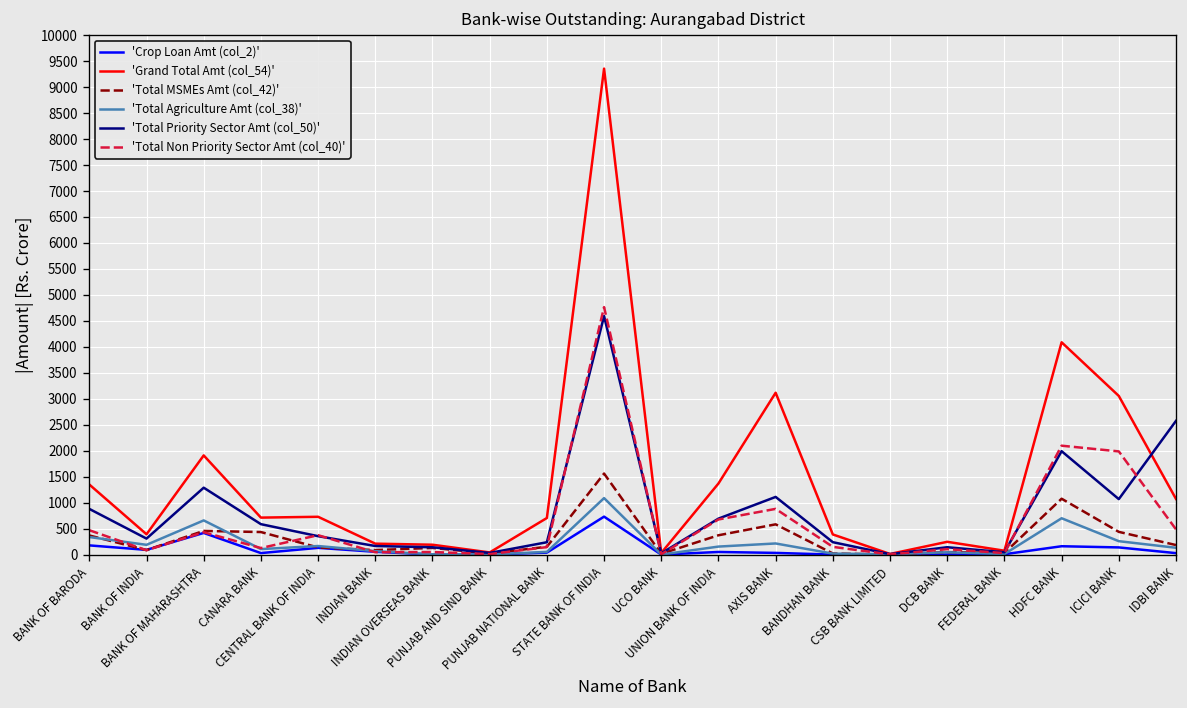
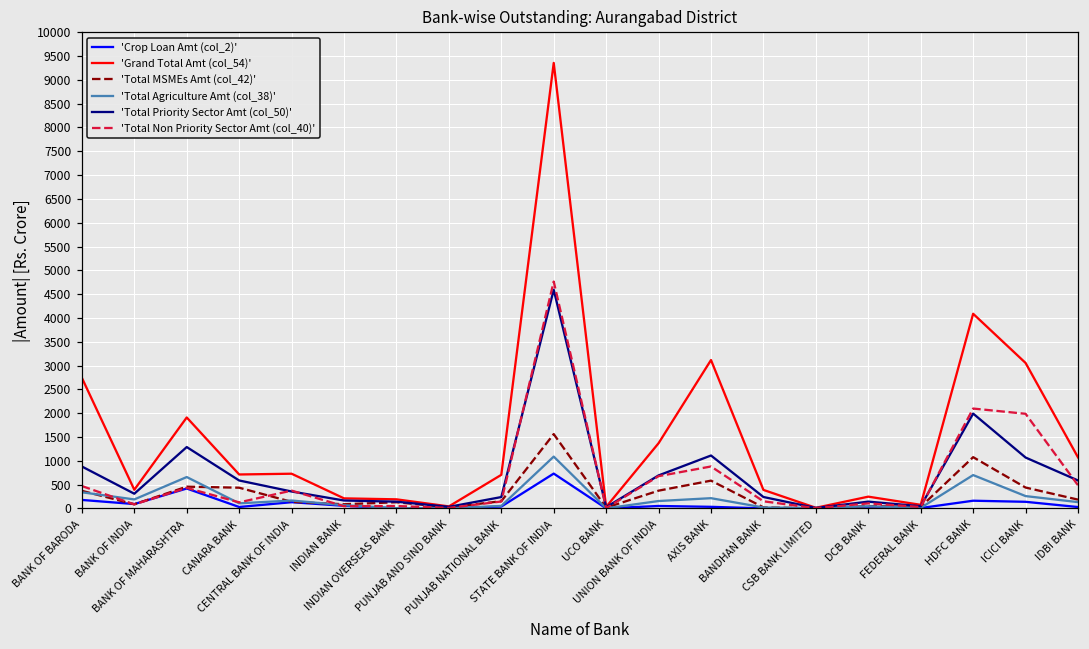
'Grand Total Amt (col_54)', BANK OF BARODA: 1300 -> 2700
'Total Priority Sector Amt (col_50)', IDBI BANK: 2600 -> 600
